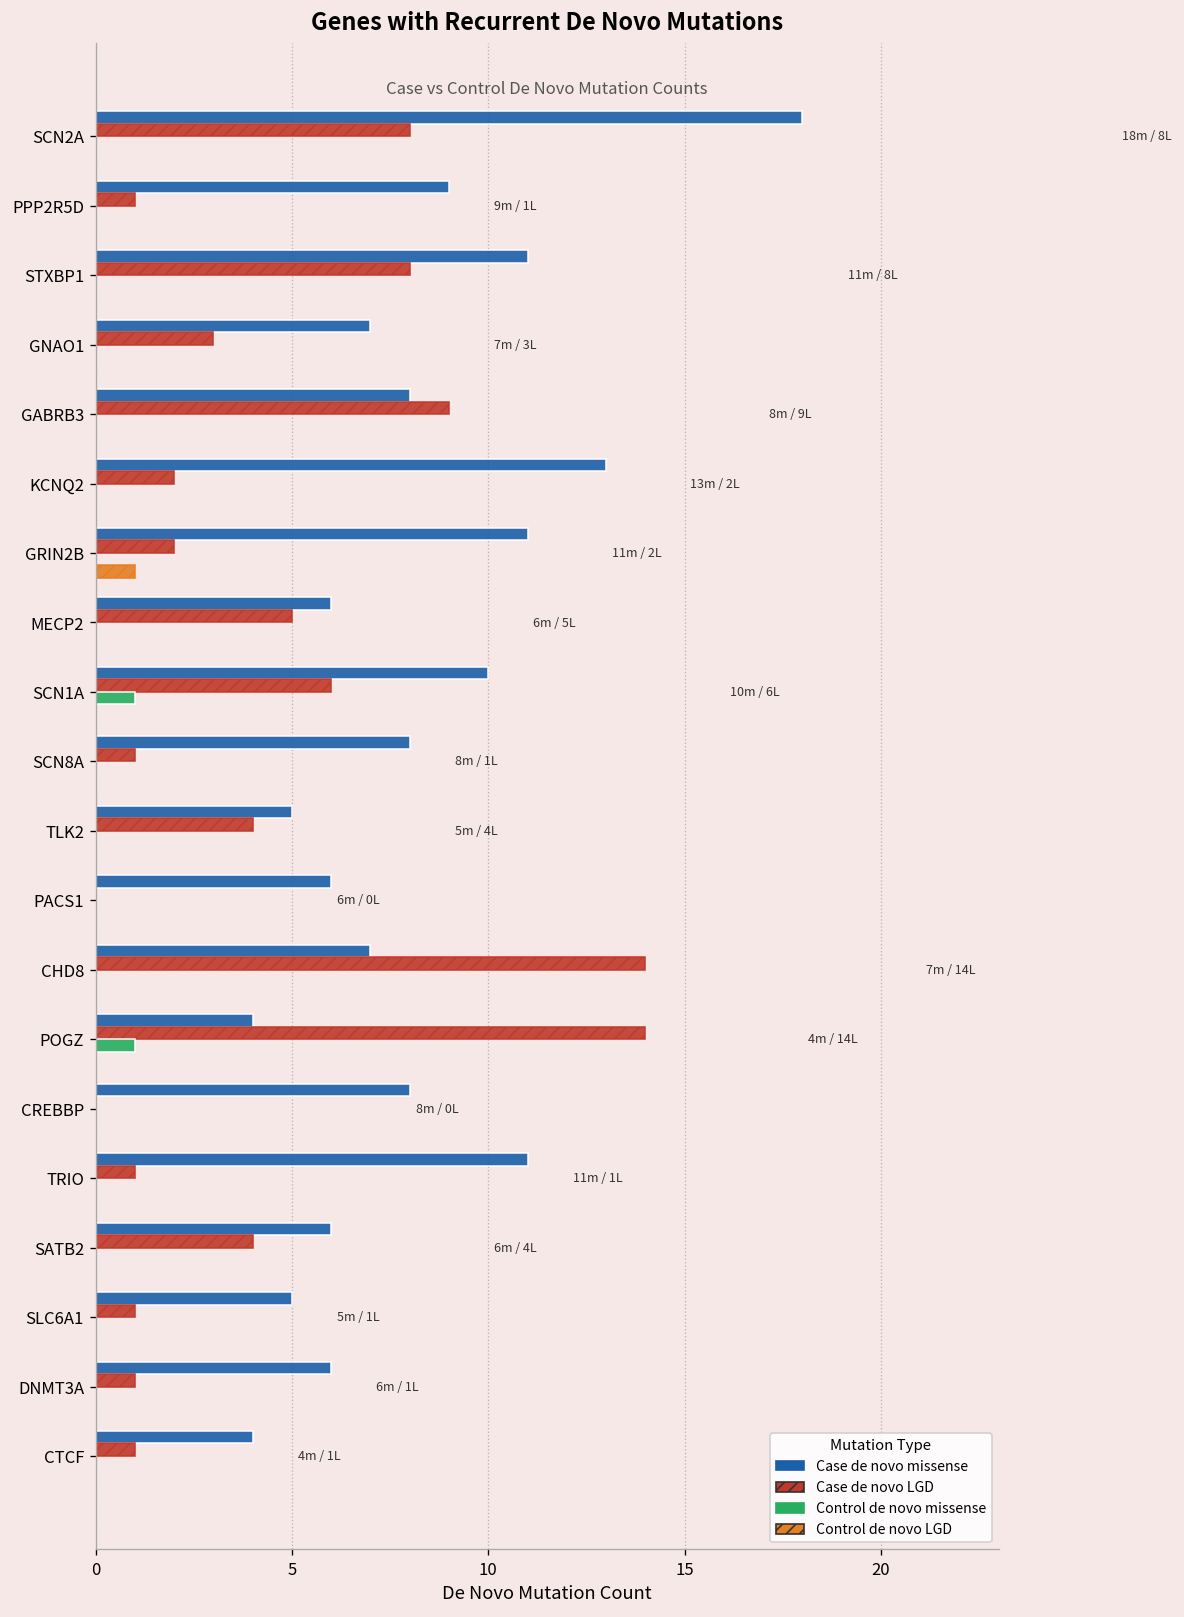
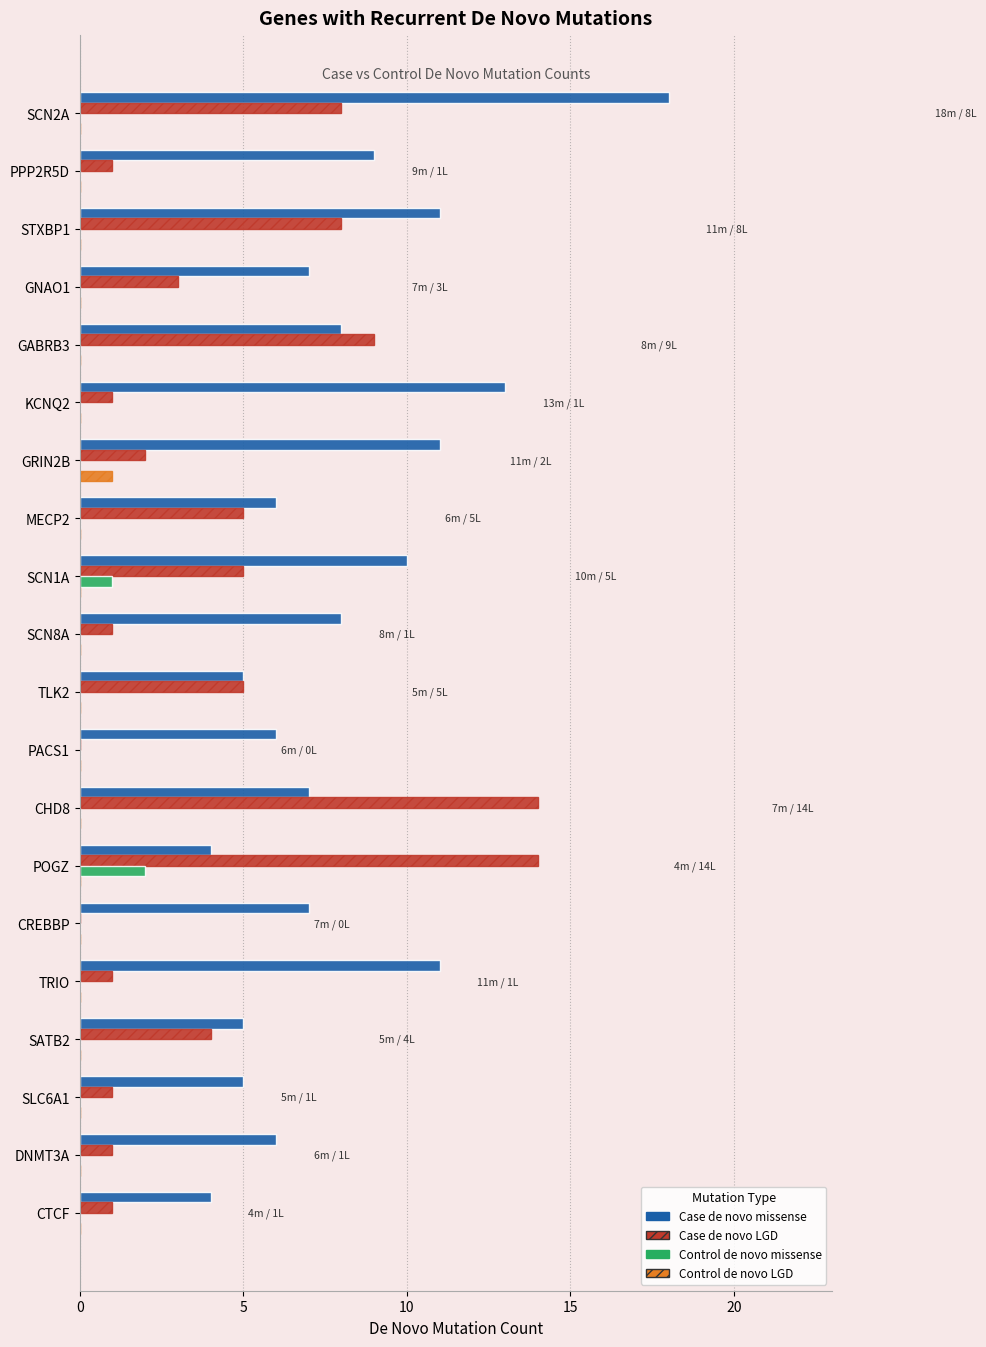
Case de novo LGD, KCNQ2: 2L -> 1L
Case de novo LGD, SCN1A: 6m -> 5m
Case de novo LGD, TLK2: 4L -> 5L
Control de novo missense, POGZ: 1 -> 2
Case de novo missense, CREBBP: 8m -> 7m
Case de novo missense, SATB2: 6L -> 5L
